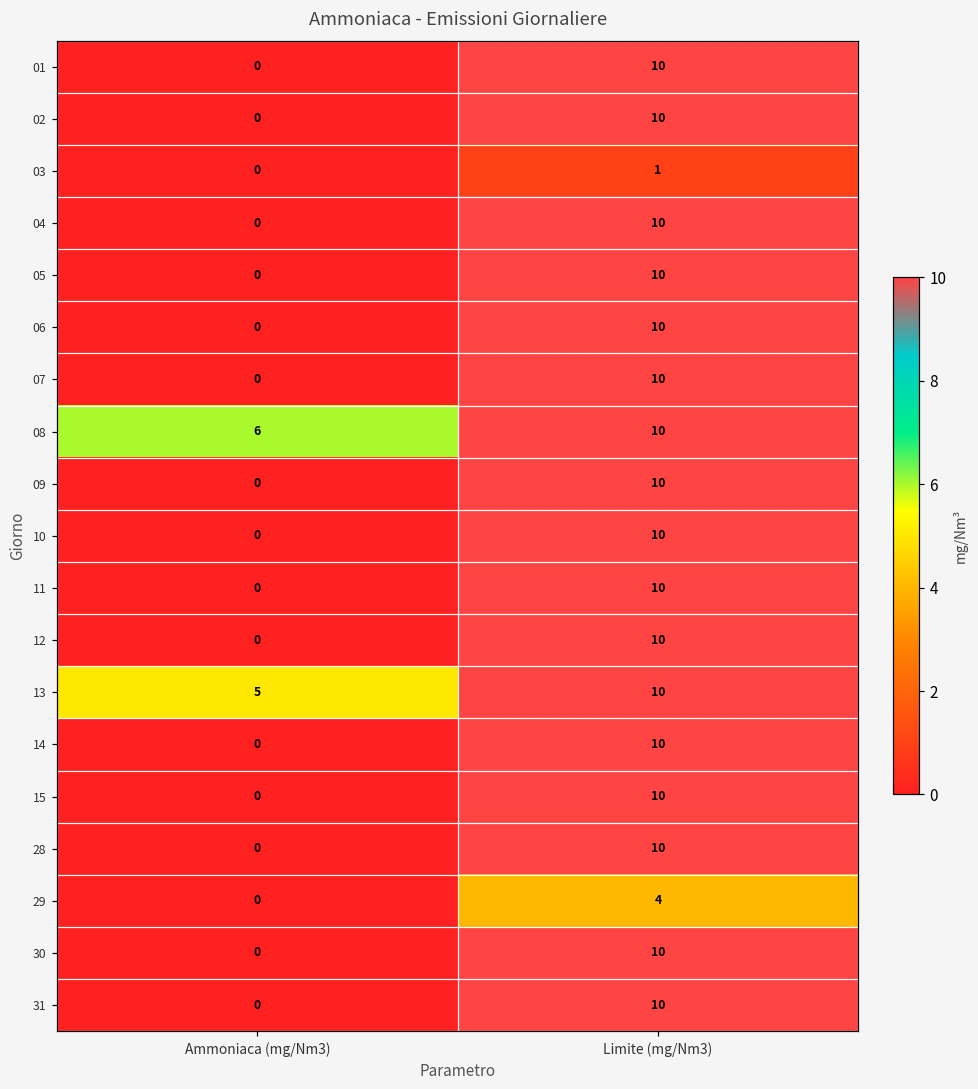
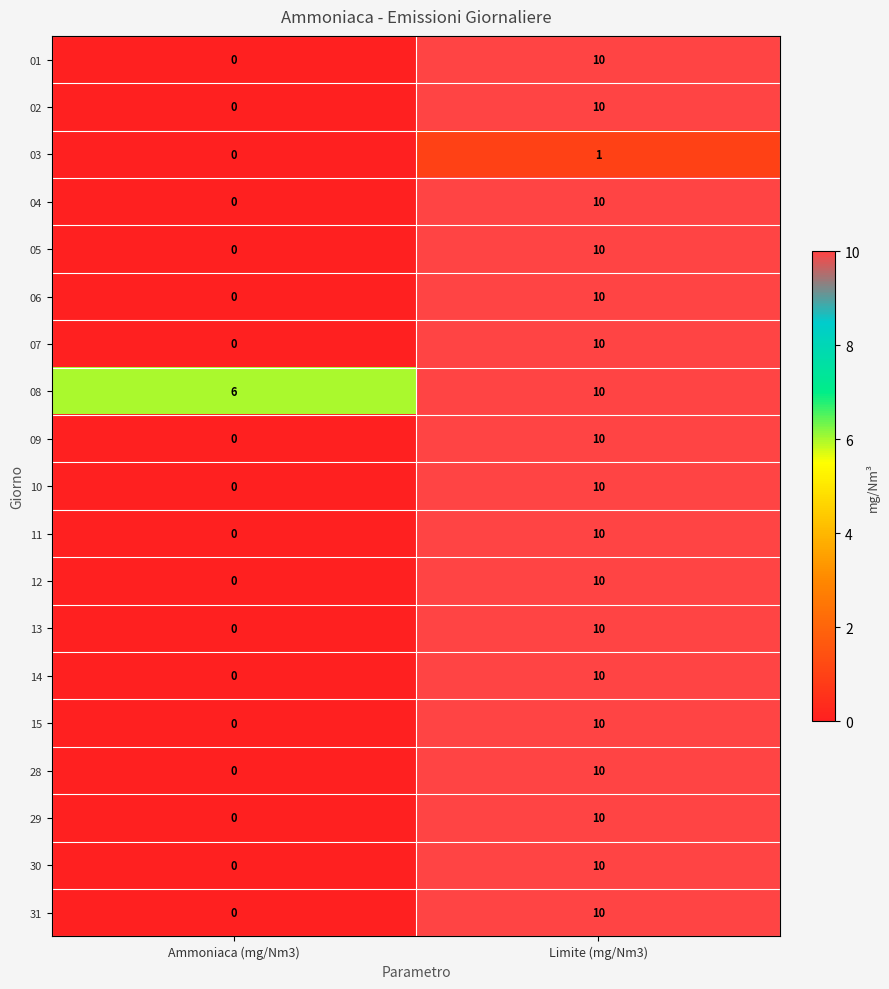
13, Ammoniaca (mg/Nm3): 5 -> 0
29, Limite (mg/Nm3): 4 -> 10
